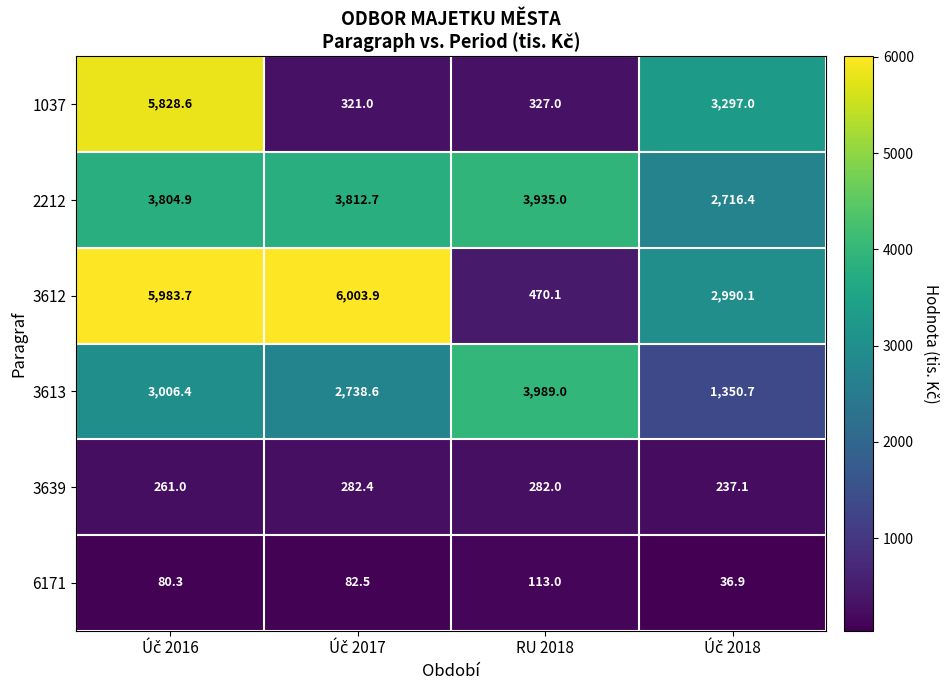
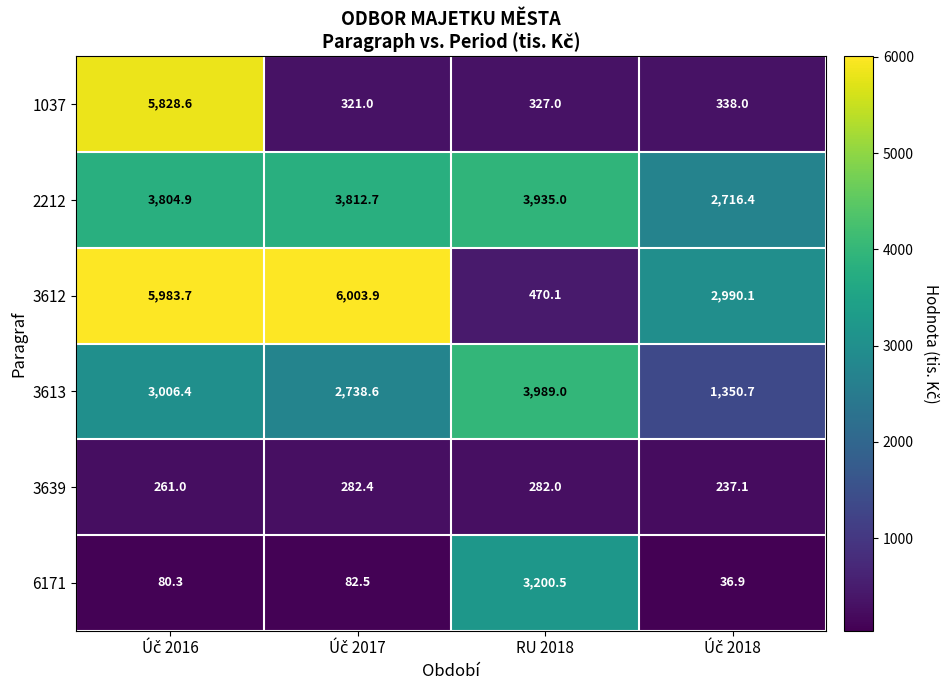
1037, Úč 2018: 3,297.0 -> 338.0
6171, RU 2018: 113.0 -> 3,200.5
